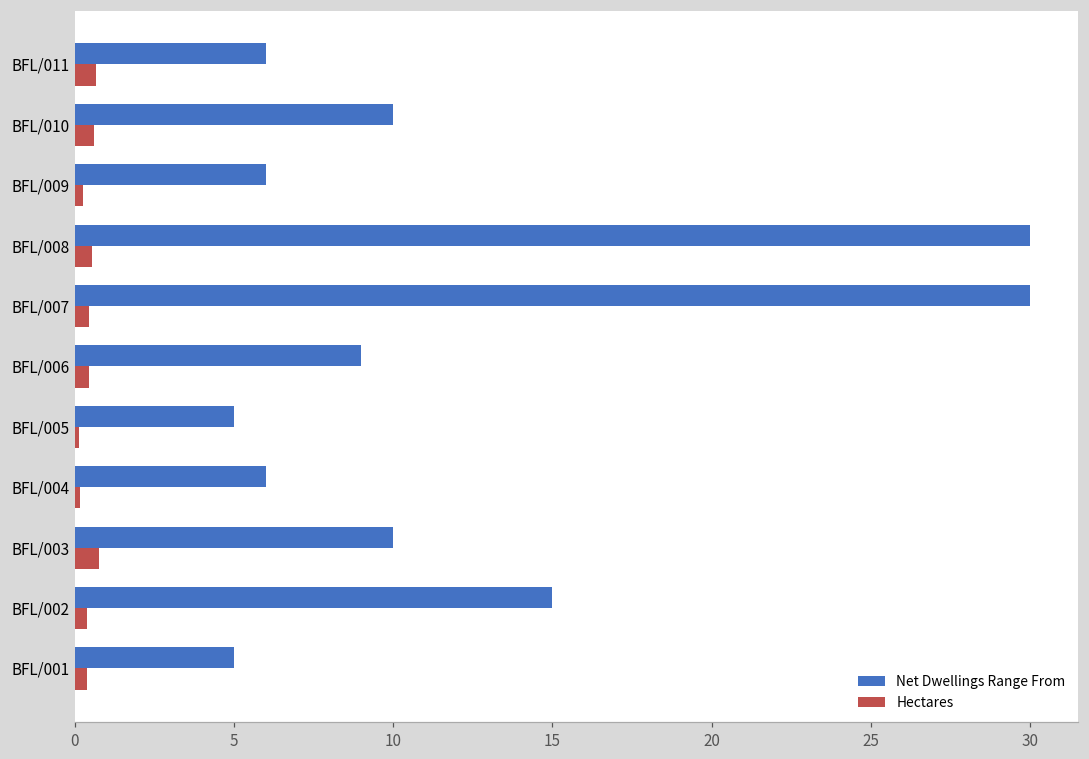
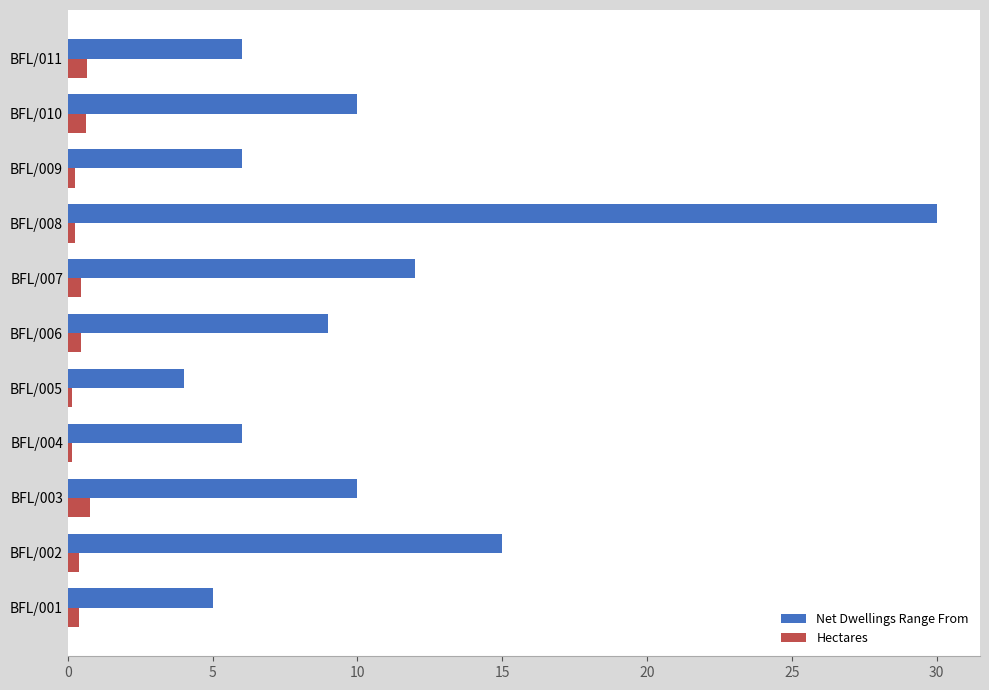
Hectares, BFL/008: 0.5 -> 0.2
Net Dwellings Range From, BFL/007: 30 -> 12
Net Dwellings Range From, BFL/005: 5 -> 4
